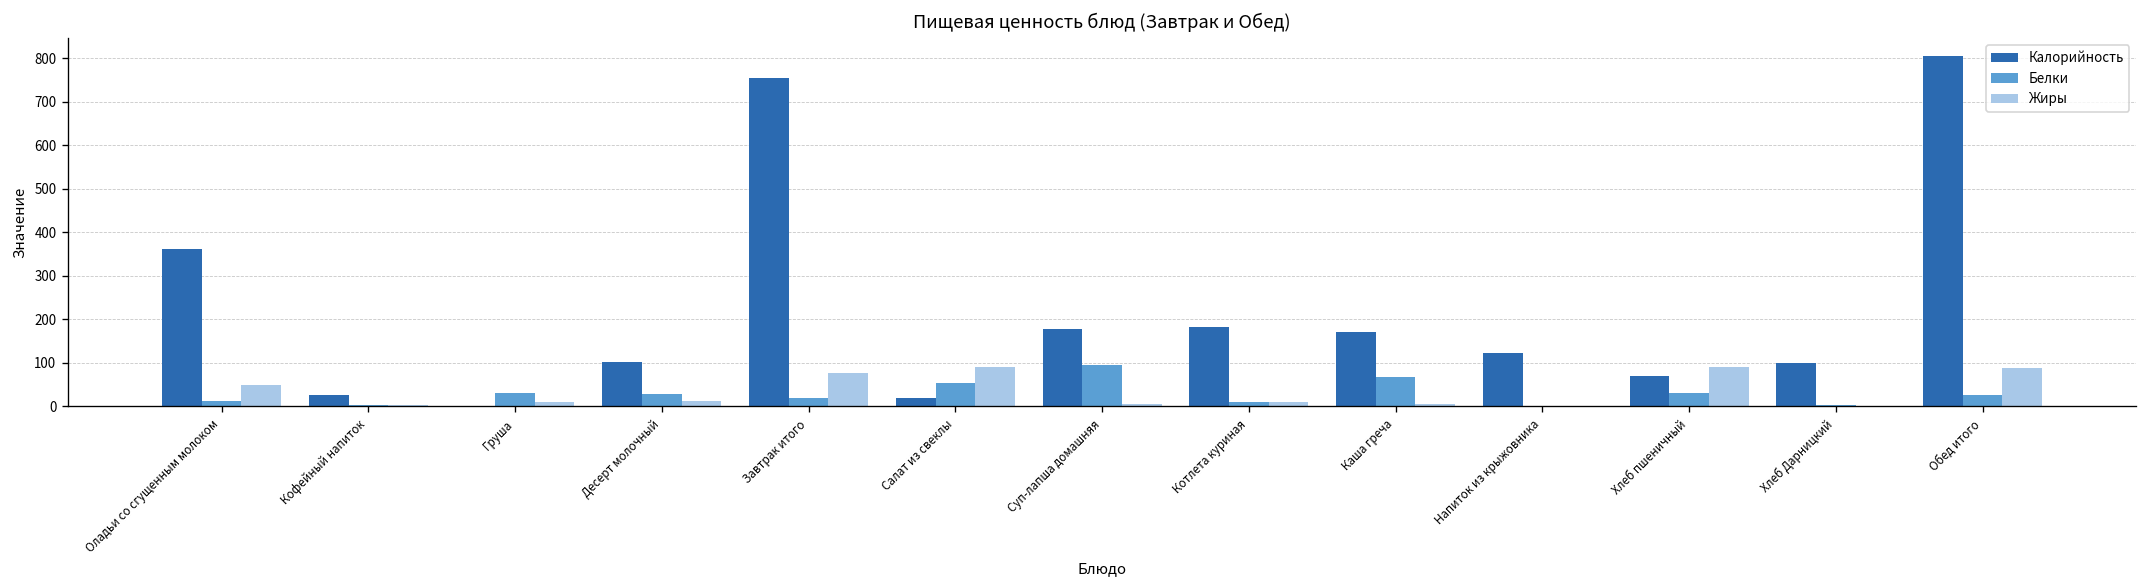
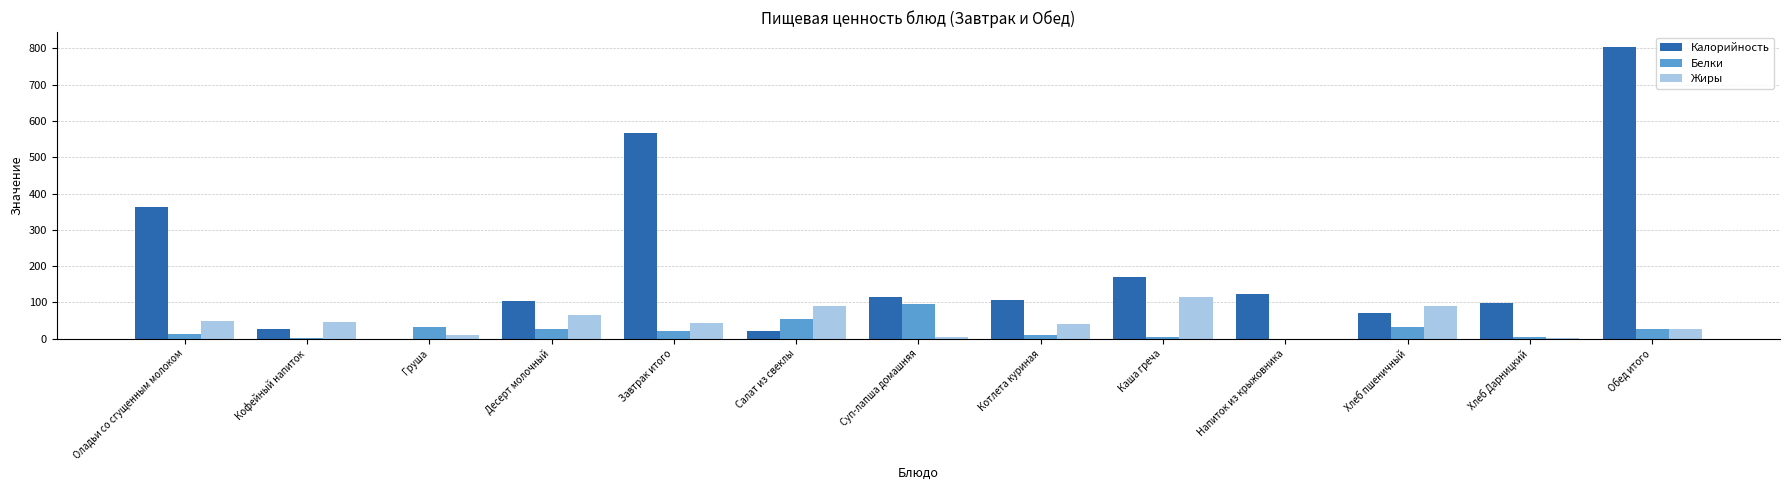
Жиры, Кофейный напиток: 0 -> 50
Жиры, Десерт молочный: 10 -> 60
Калорийность, Завтрак итого: 750 -> 570
Жиры, Завтрак итого: 80 -> 40
Калорийность, Суп-лапша домашняя: 180 -> 120
Калорийность, Котлета куриная: 180 -> 110
Жиры, Котлета куриная: 10 -> 40
Белки, Каша греча: 70 -> 10
Жиры, Каша греча: 10 -> 110
Жиры, Обед итого: 90 -> 30
